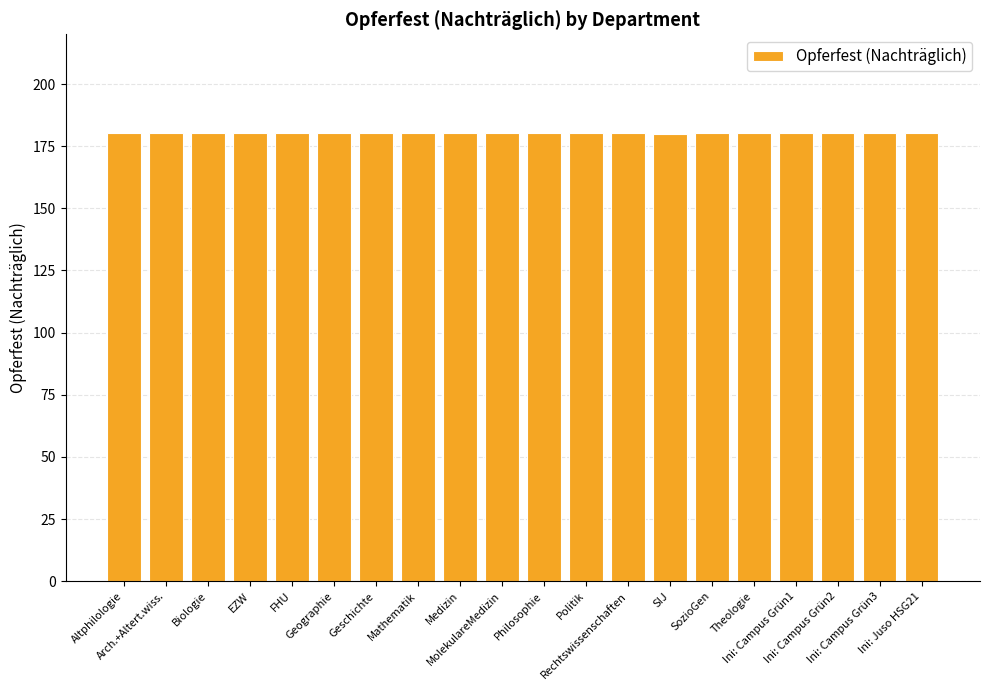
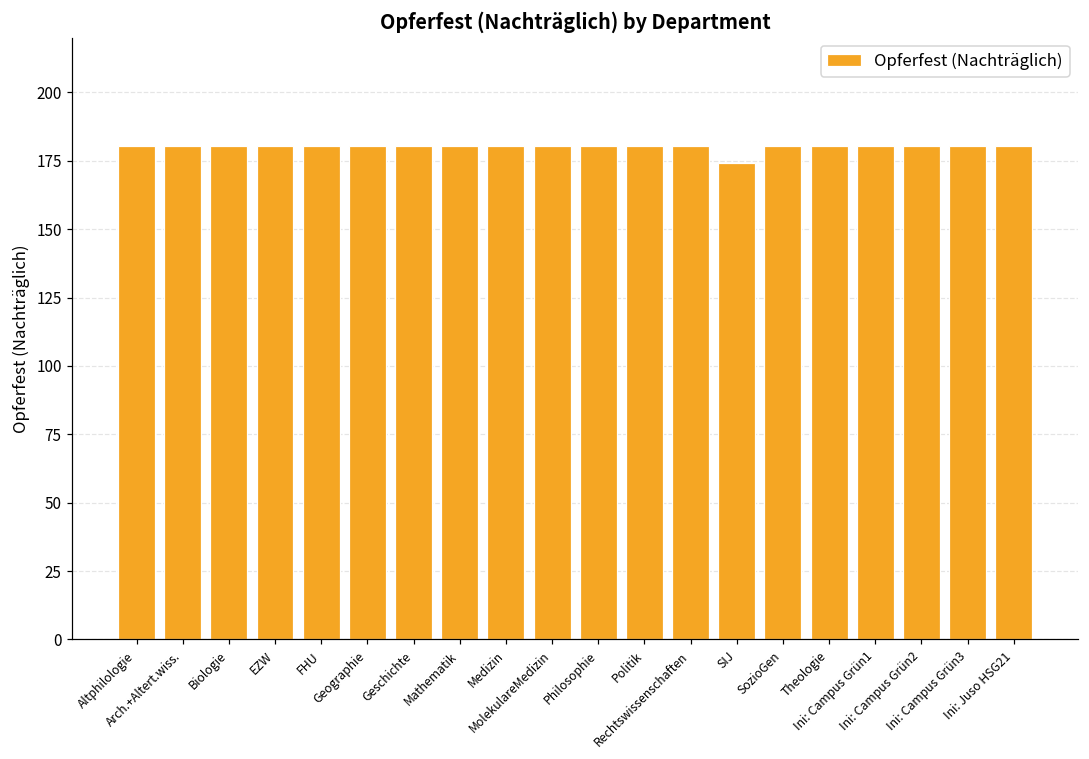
SIJ: 180 -> 174
